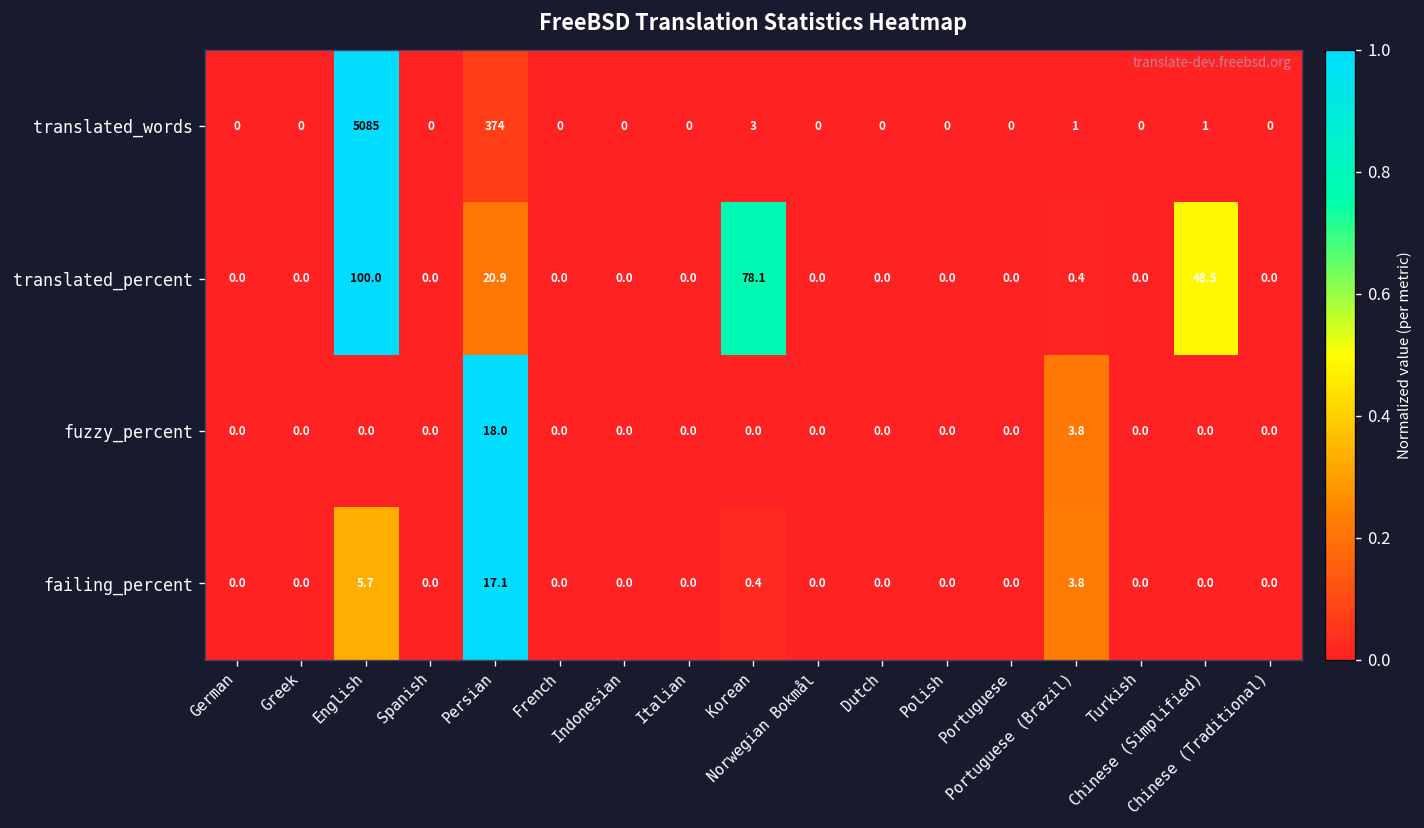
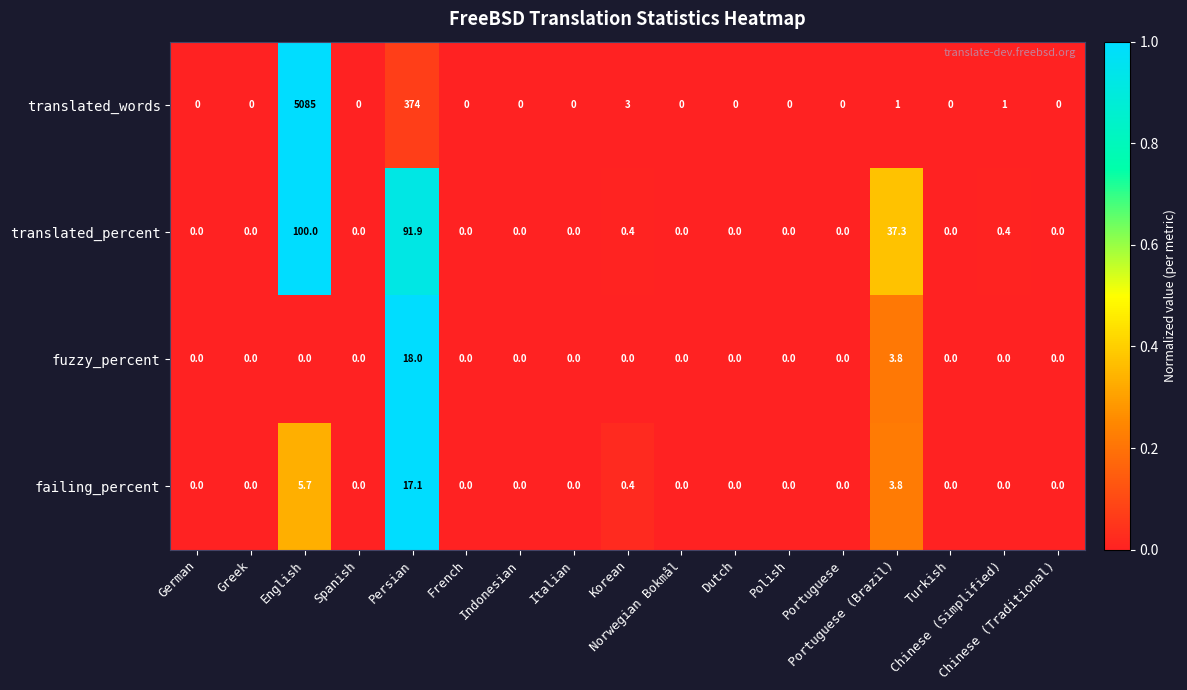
translated_percent, Persian: 20.9 -> 91.9
translated_percent, Korean: 78.1 -> 0.4
translated_percent, Portuguese (Brazil): 0.4 -> 37.3
translated_percent, Chinese (Simplified): 48.5 -> 0.4
